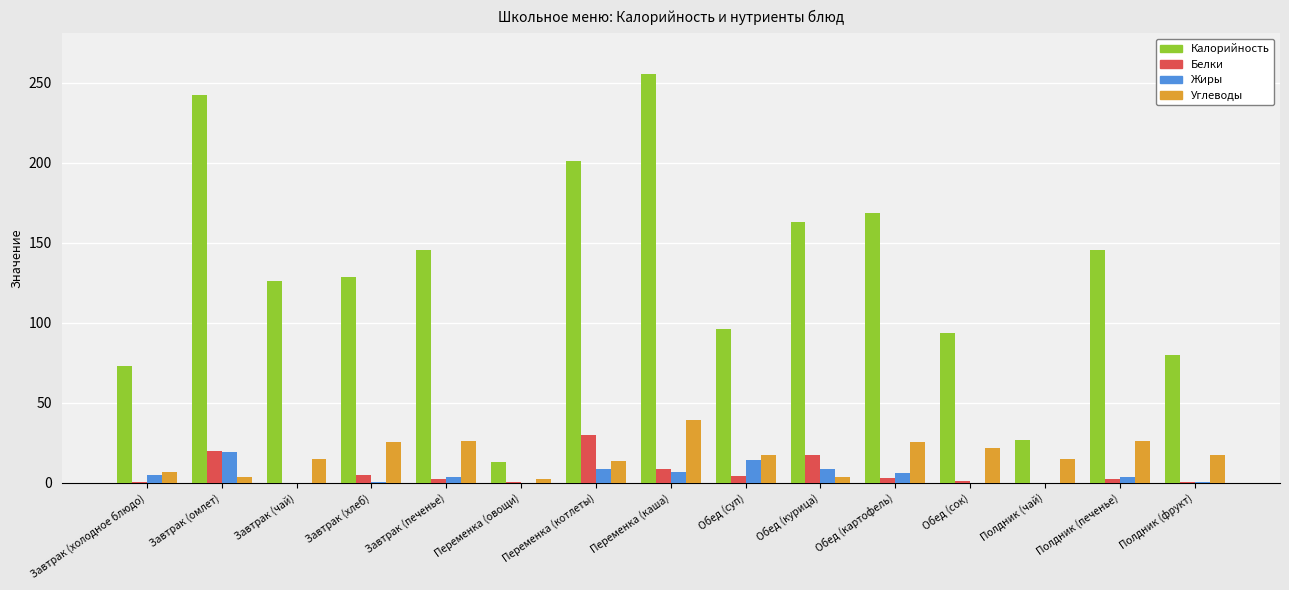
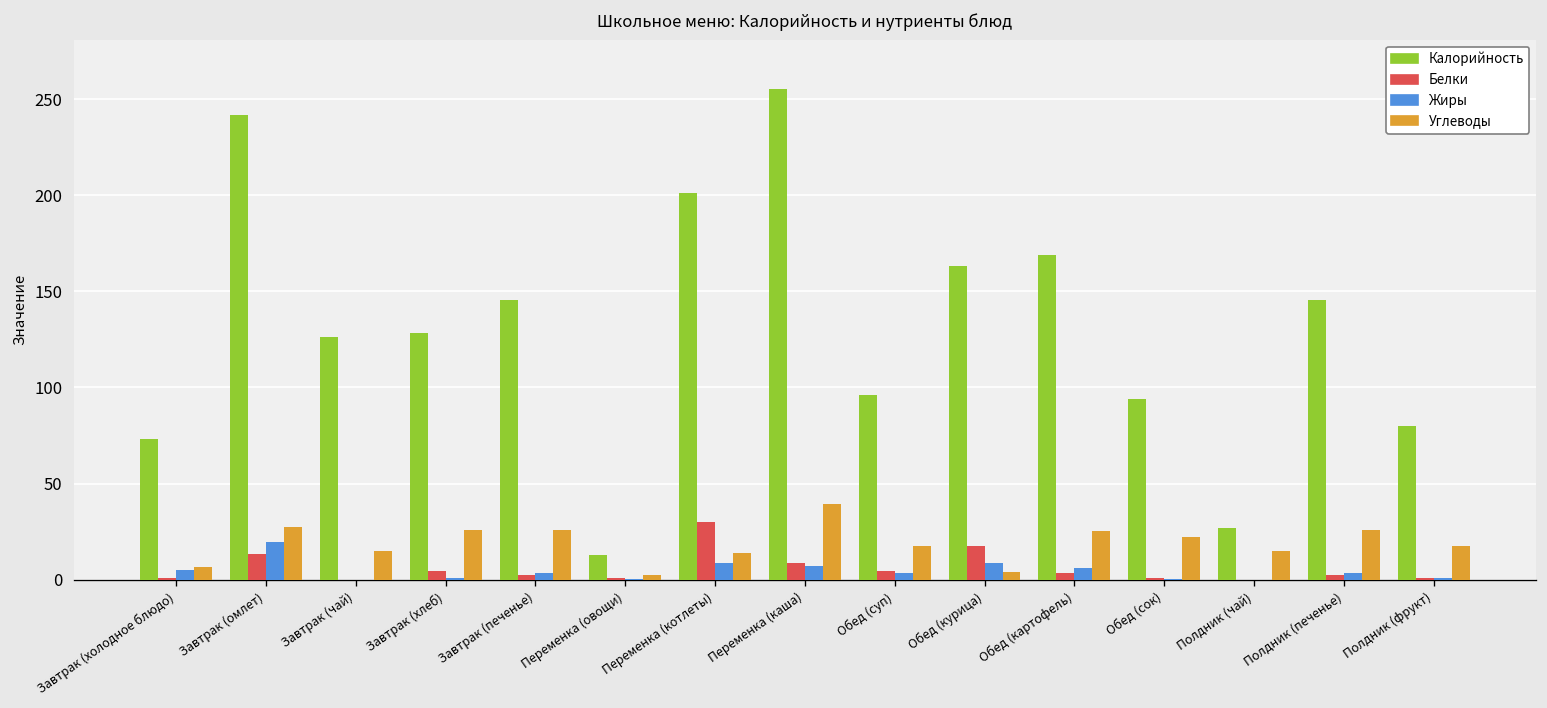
Белки, Завтрак (омлет): 20 -> 14
Углеводы, Завтрак (омлет): 4 -> 27
Жиры, Обед (суп): 15 -> 3
